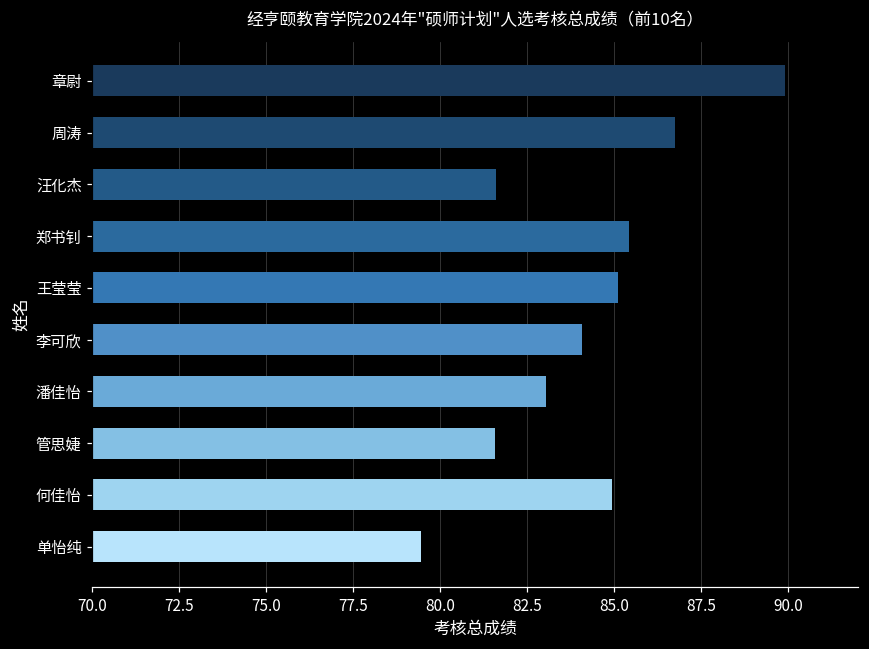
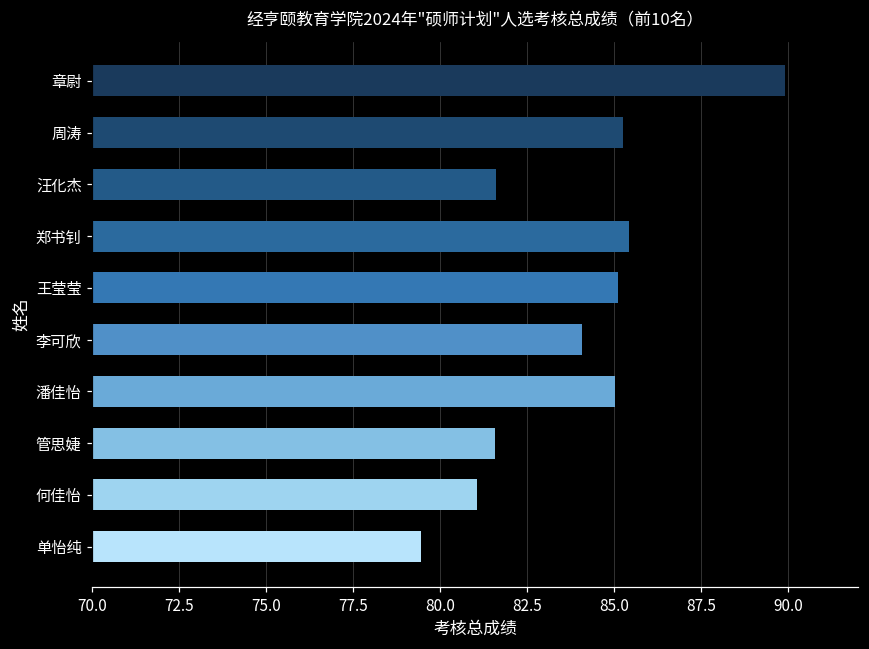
周涛: 86.7 -> 85.3
潘佳怡: 83.0 -> 85.0
何佳怡: 84.9 -> 81.1
